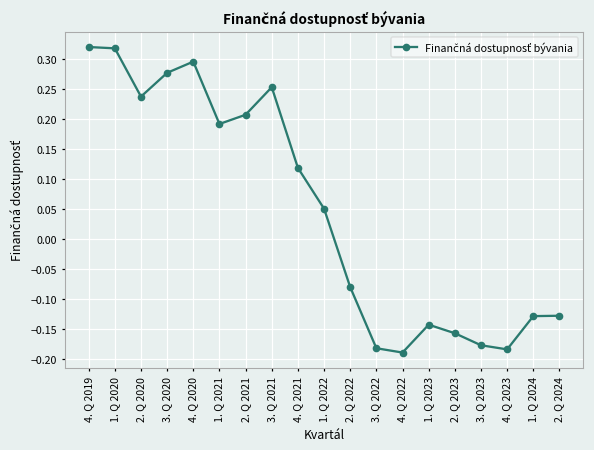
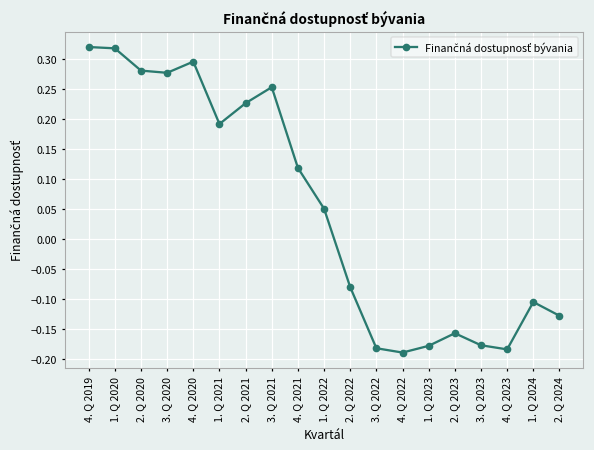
2. Q 2020: 0.24 -> 0.28
2. Q 2021: 0.21 -> 0.23
1. Q 2023: -0.14 -> -0.18
1. Q 2024: -0.13 -> -0.11
